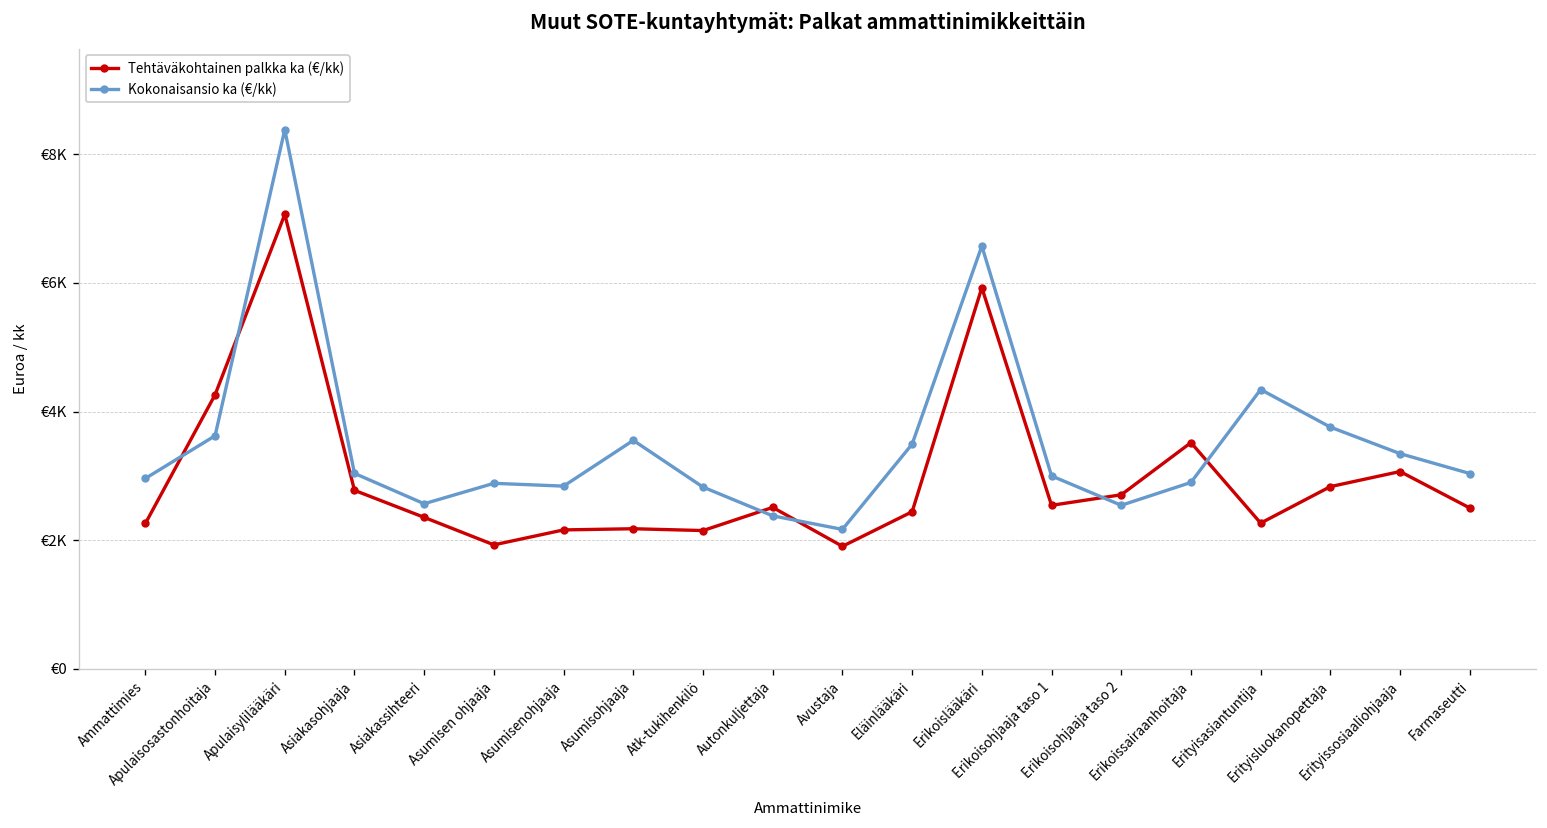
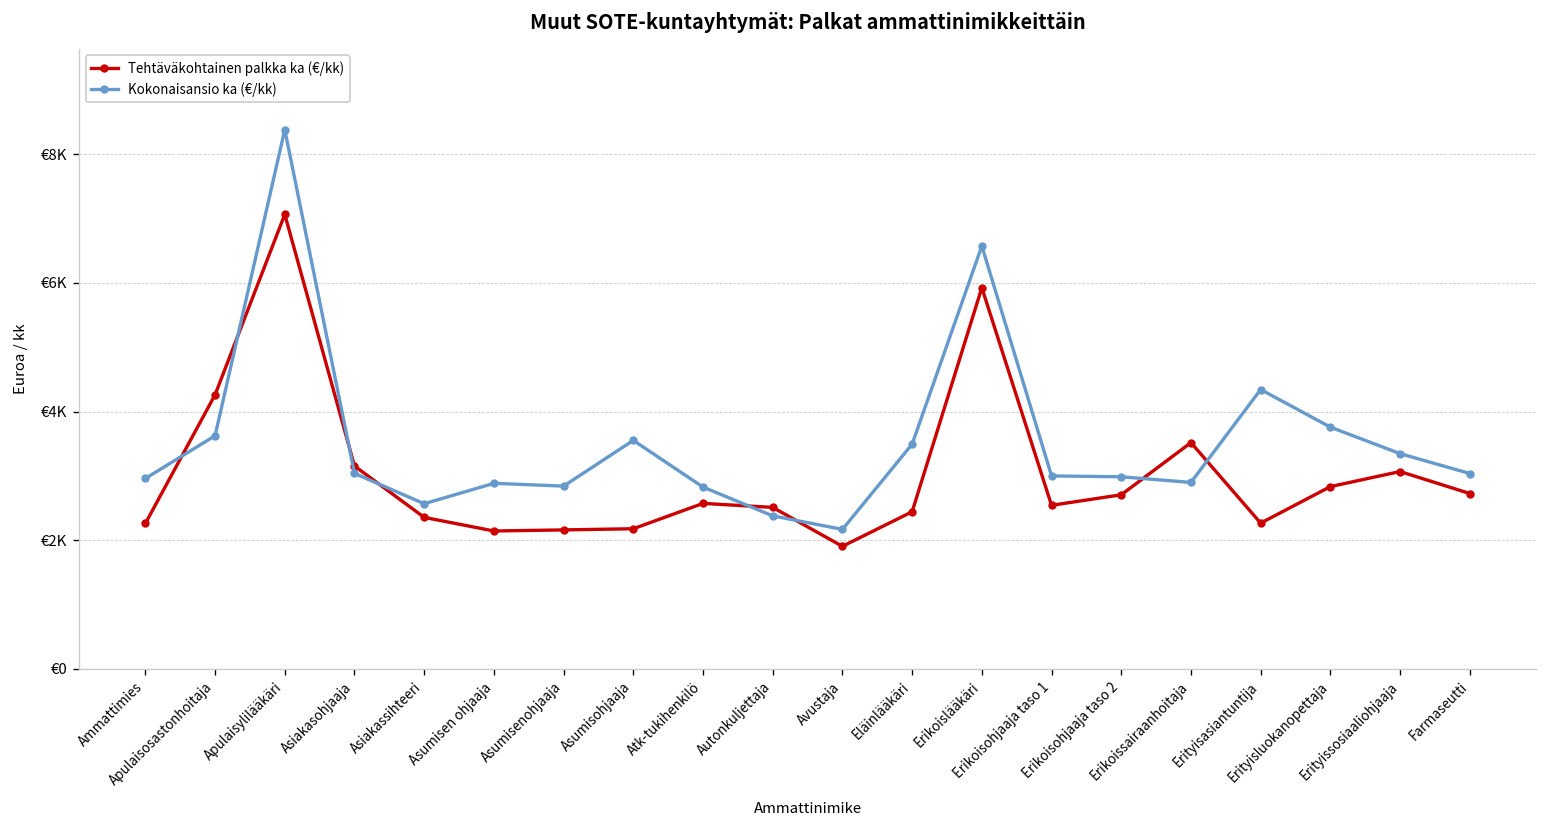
Tehtäväkohtainen palkka ka (€/kk), Asiakasohjaaja: €2800 -> €3200
Tehtäväkohtainen palkka ka (€/kk), Asumisen ohjaaja: €1900 -> €2100
Tehtäväkohtainen palkka ka (€/kk), Atk-tukihenkilö: €2100 -> €2600
Kokonaisansio ka (€/kk), Erikoisohjaaja taso 2: €2500 -> €3000
Tehtäväkohtainen palkka ka (€/kk), Farmaseutti: €2500 -> €2700
